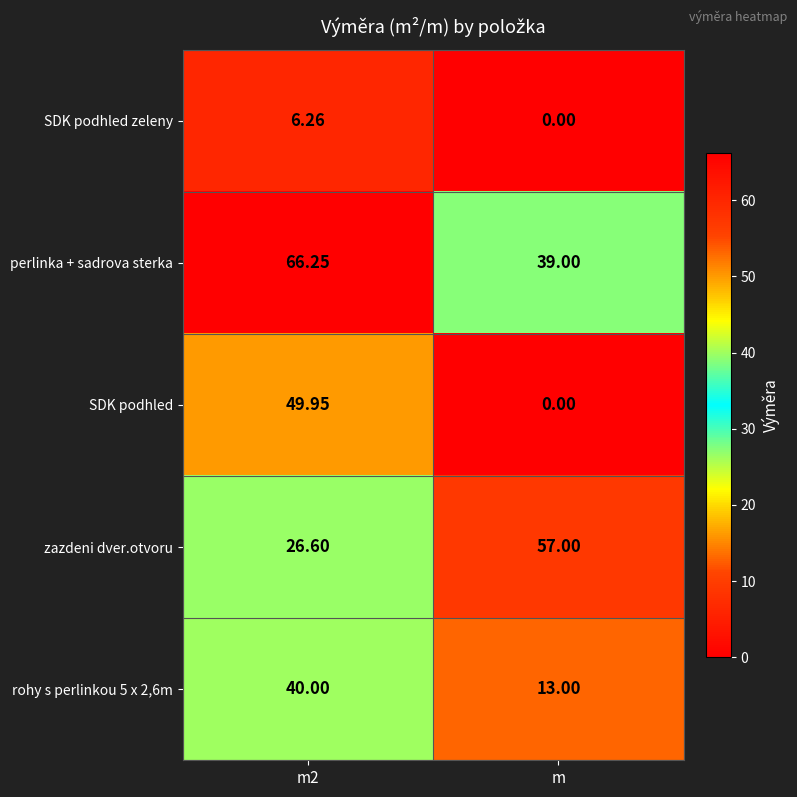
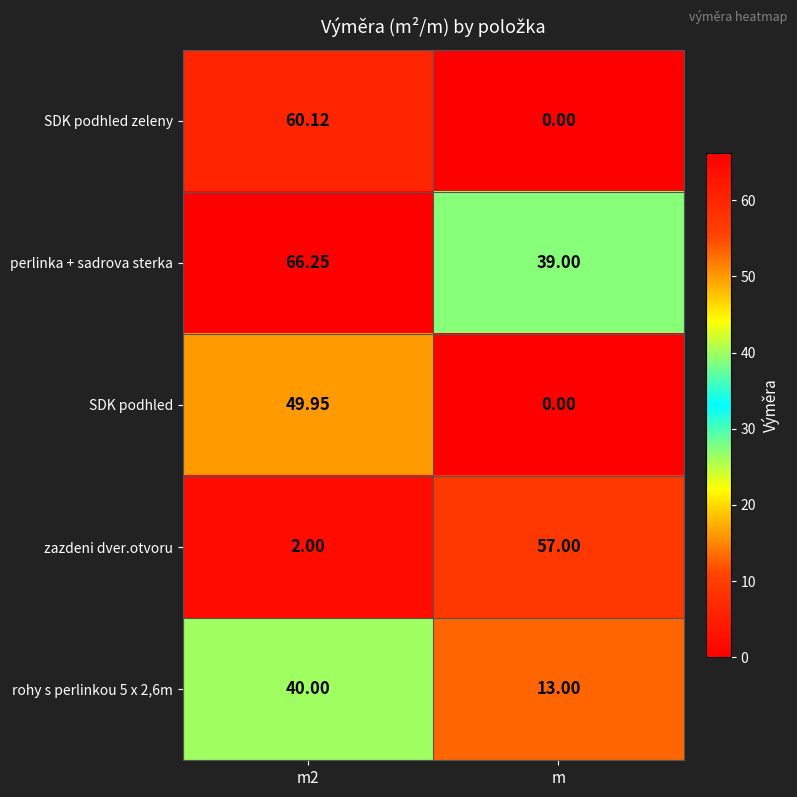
SDK podhled zeleny, m2: 6.26 -> 60.12
zazdeni dver.otvoru, m2: 26.60 -> 2.00
